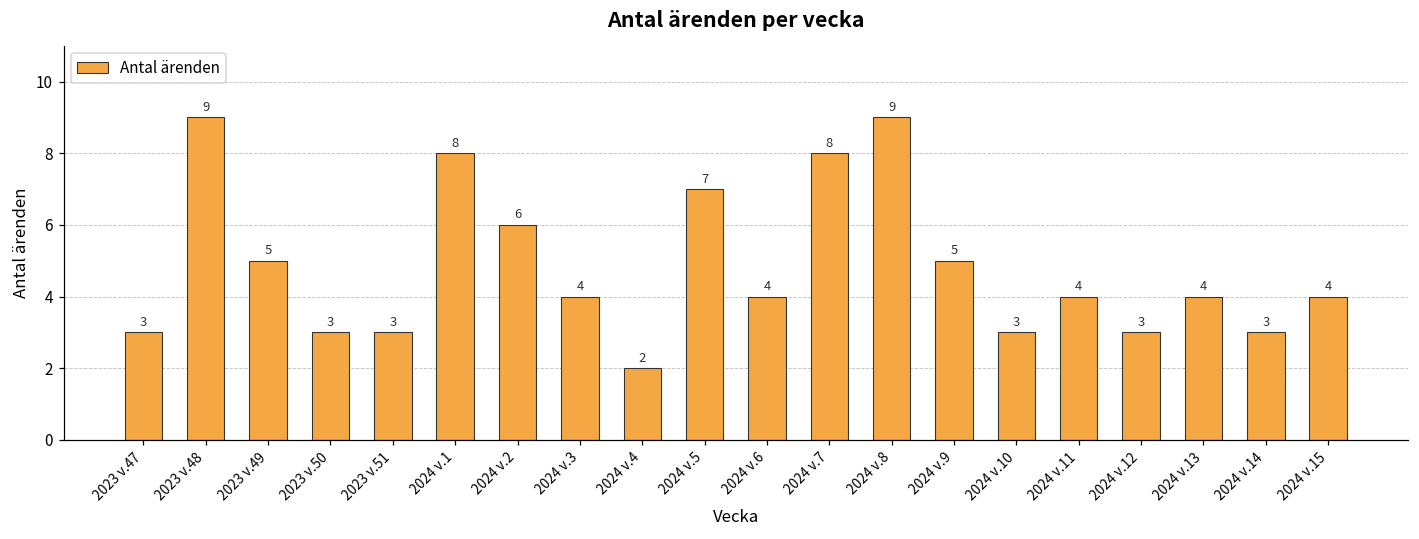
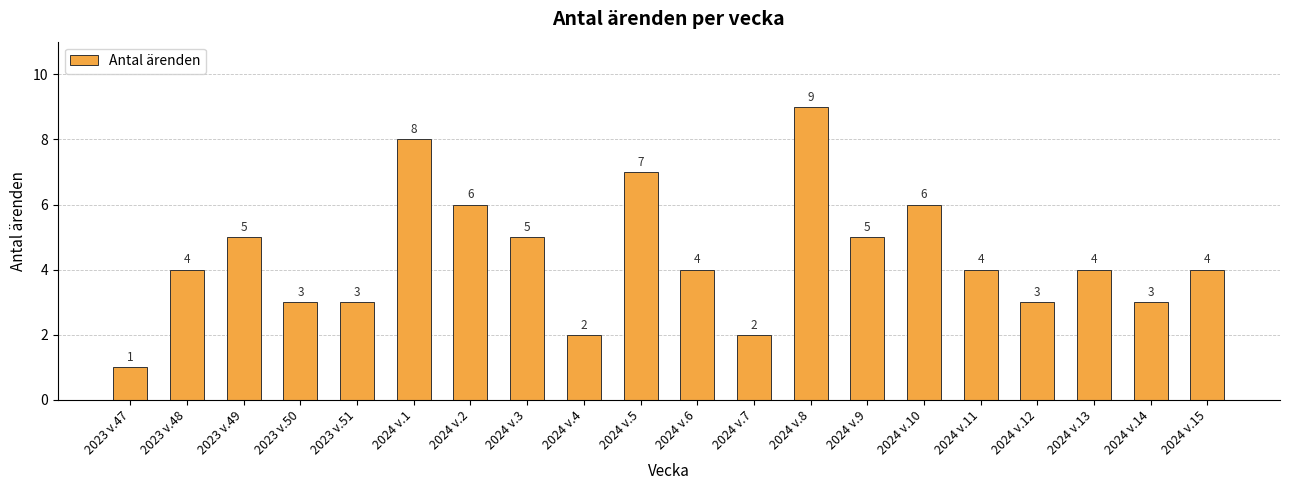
2023 v.47: 3 -> 1
2023 v.48: 9 -> 4
2024 v.3: 4 -> 5
2024 v.7: 8 -> 2
2024 v.10: 3 -> 6
